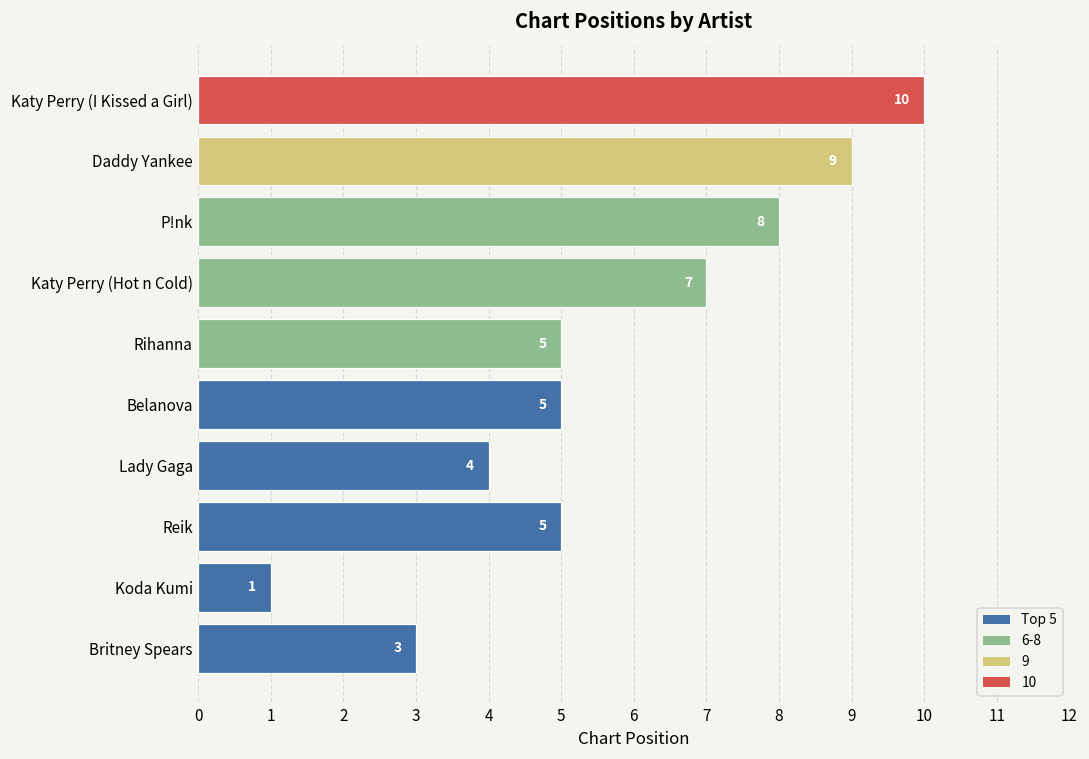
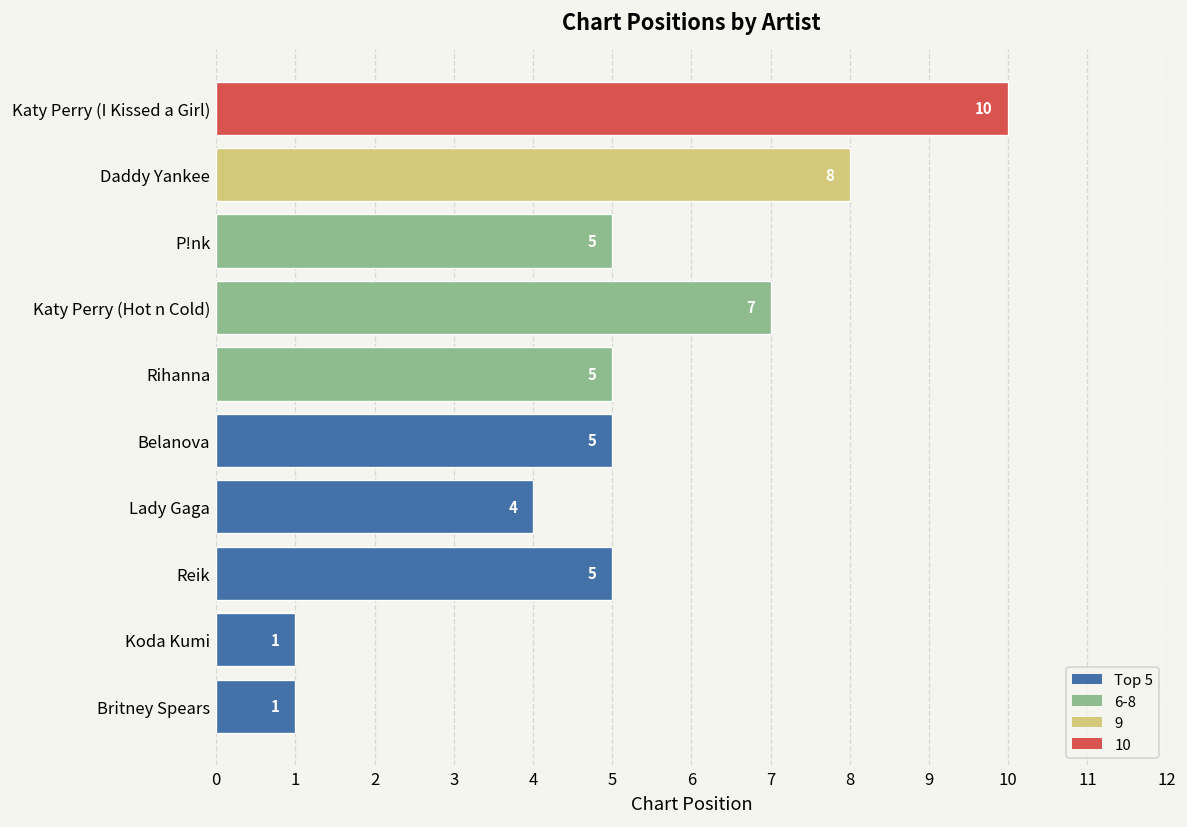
Daddy Yankee: 9 -> 8
P!nk: 8 -> 5
Britney Spears: 3 -> 1
